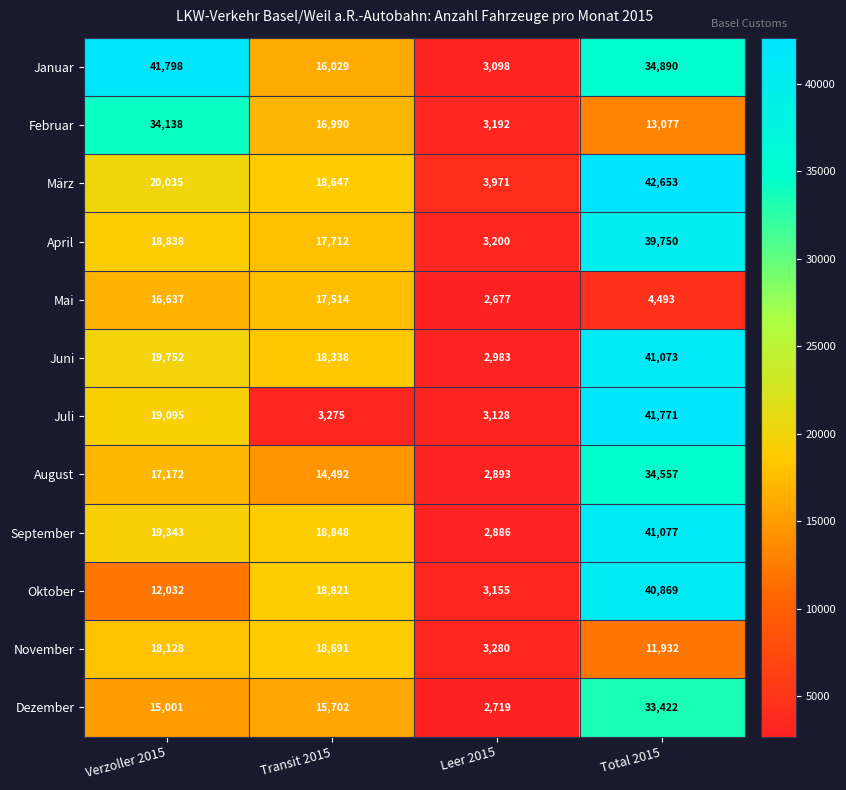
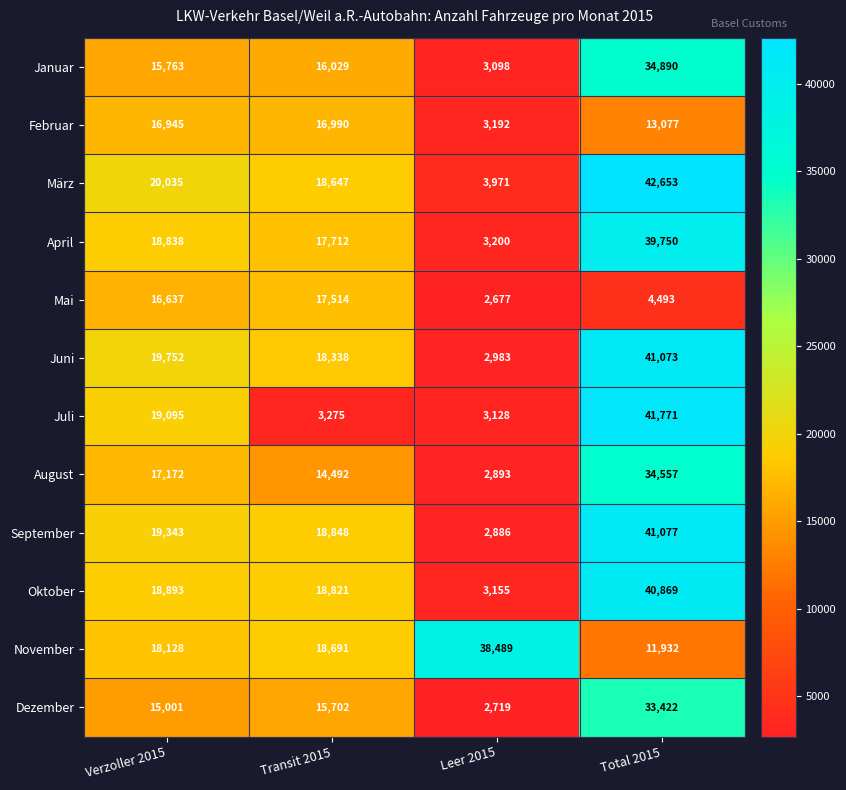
Januar, Verzoller 2015: 41,798 -> 15,763
Februar, Verzoller 2015: 34,138 -> 16,945
Oktober, Verzoller 2015: 12,032 -> 18,893
November, Leer 2015: 3,280 -> 38,489
